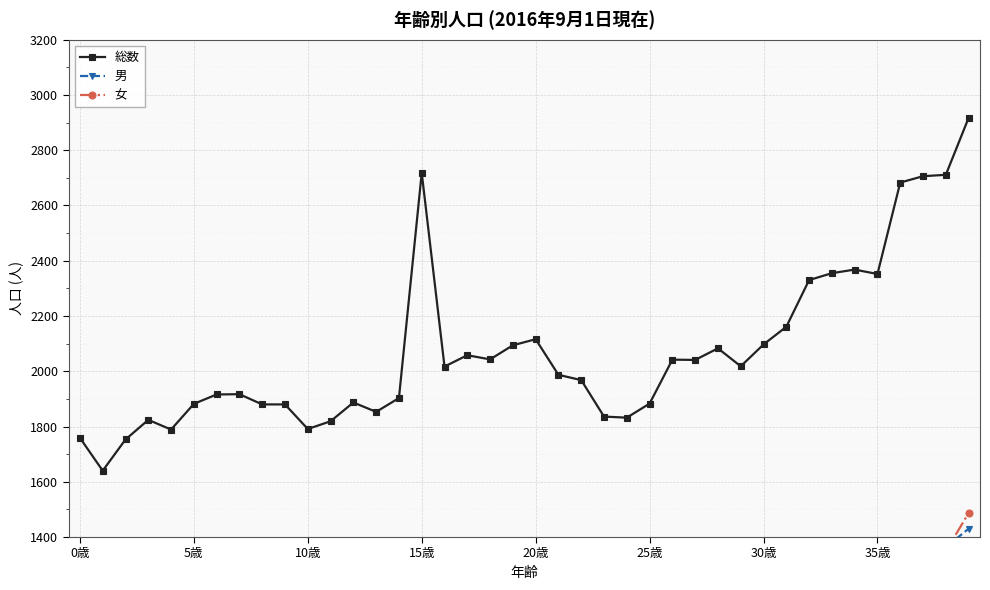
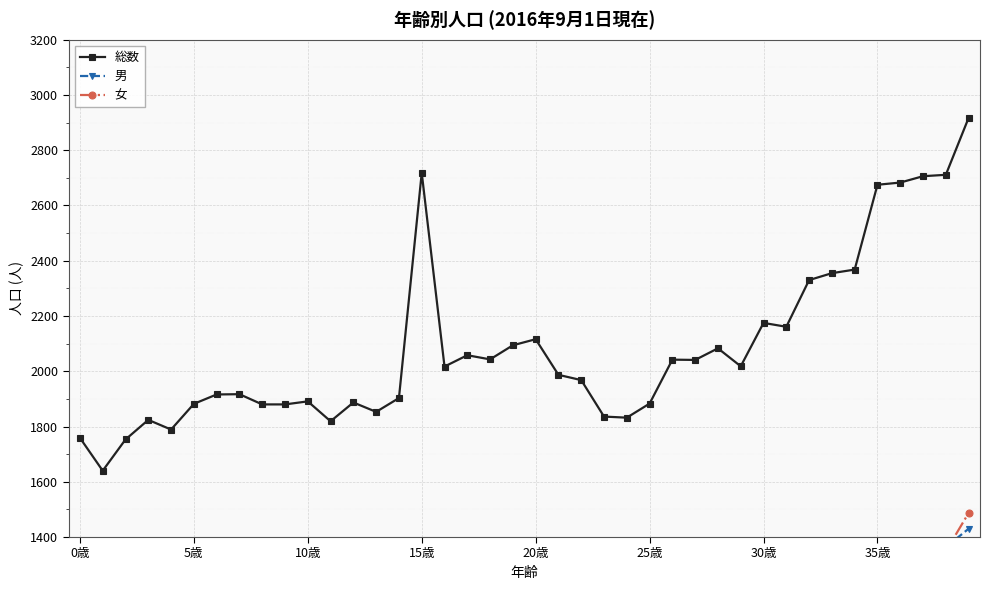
総数, 10歳: 1790 -> 1890
総数, 30歳: 2100 -> 2180
総数, 35歳: 2350 -> 2680
